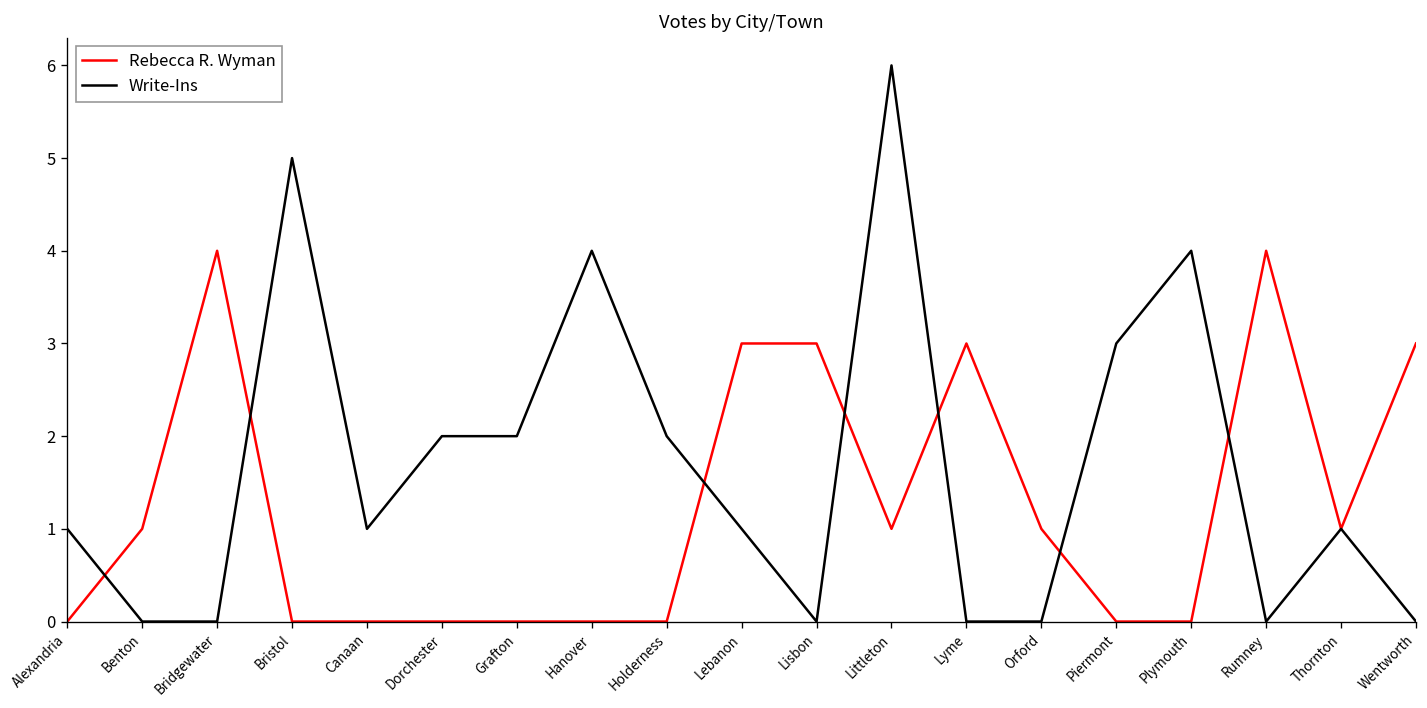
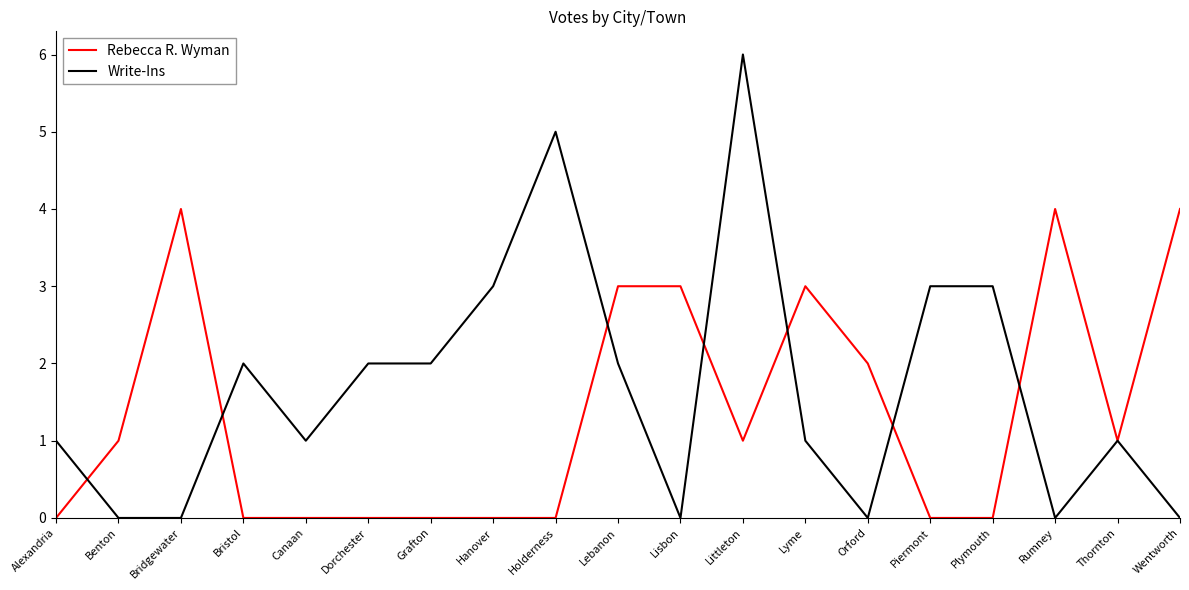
Write-Ins, Bristol: 5 -> 2
Write-Ins, Hanover: 4 -> 3
Write-Ins, Holderness: 2 -> 5
Write-Ins, Lebanon: 1 -> 2
Write-Ins, Lyme: 0 -> 1
Rebecca R. Wyman, Orford: 1 -> 2
Write-Ins, Plymouth: 4 -> 3
Rebecca R. Wyman, Wentworth: 3 -> 4
